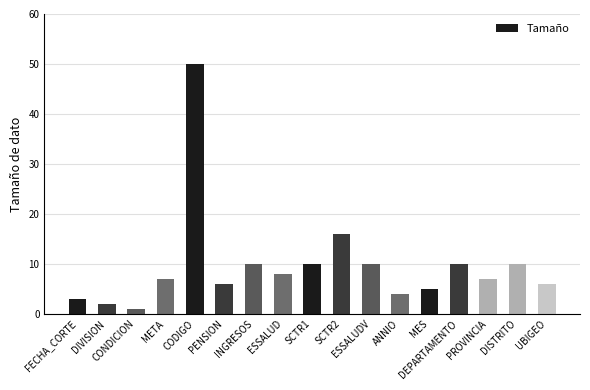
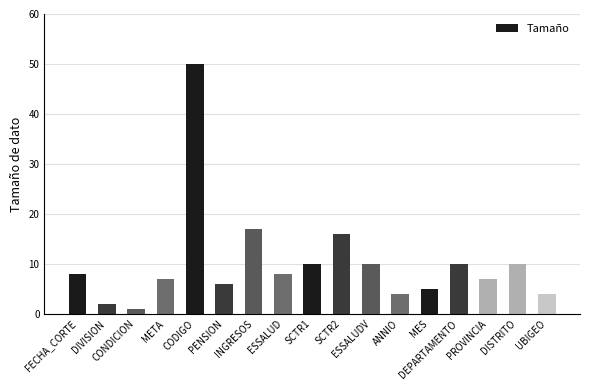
FECHA_CORTE: 3 -> 8
INGRESOS: 10 -> 17
UBIGEO: 6 -> 4
